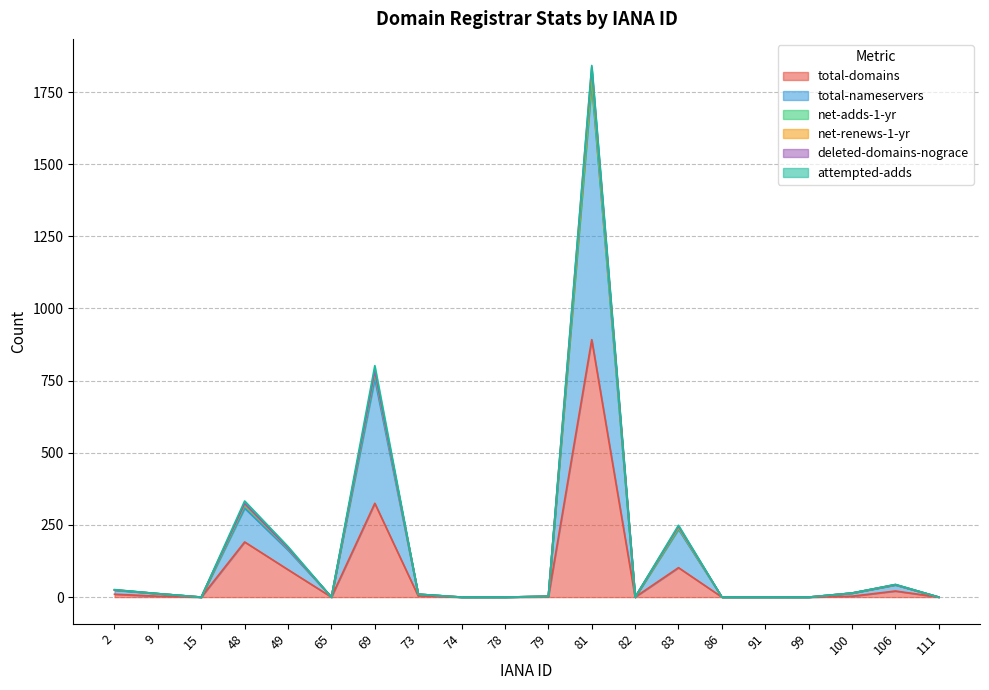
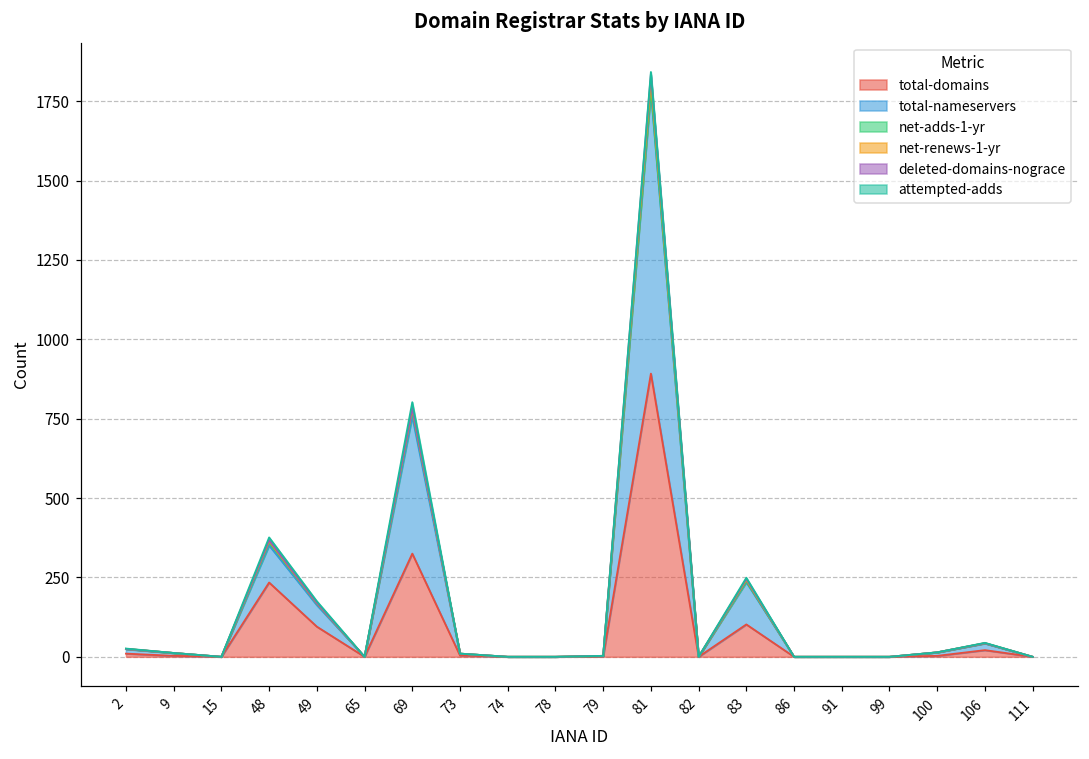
total-domains, 48: 190 -> 230
